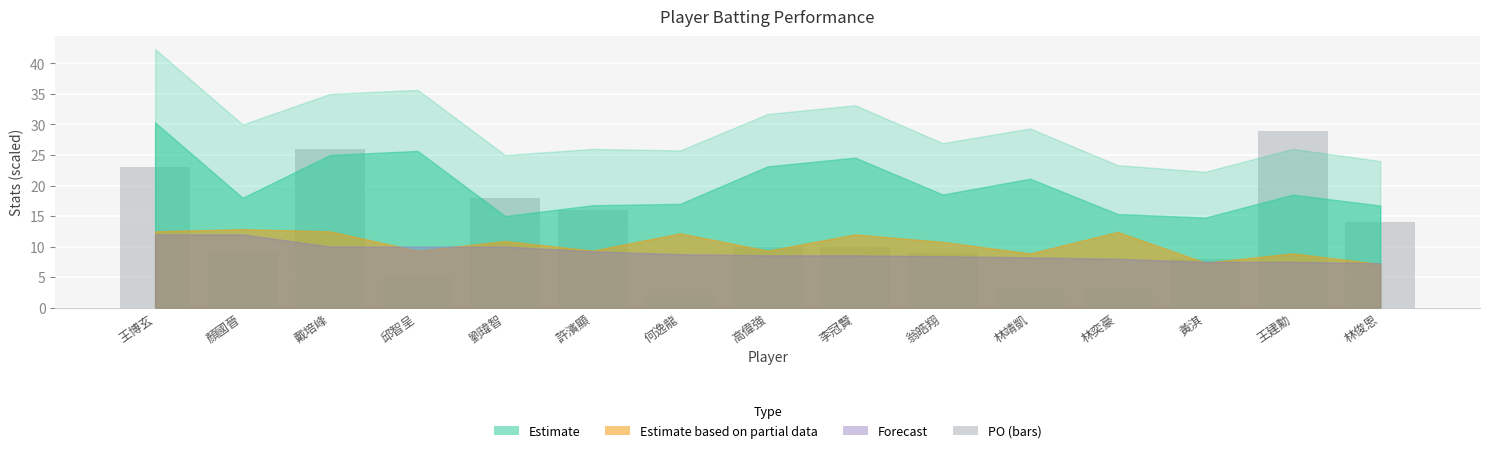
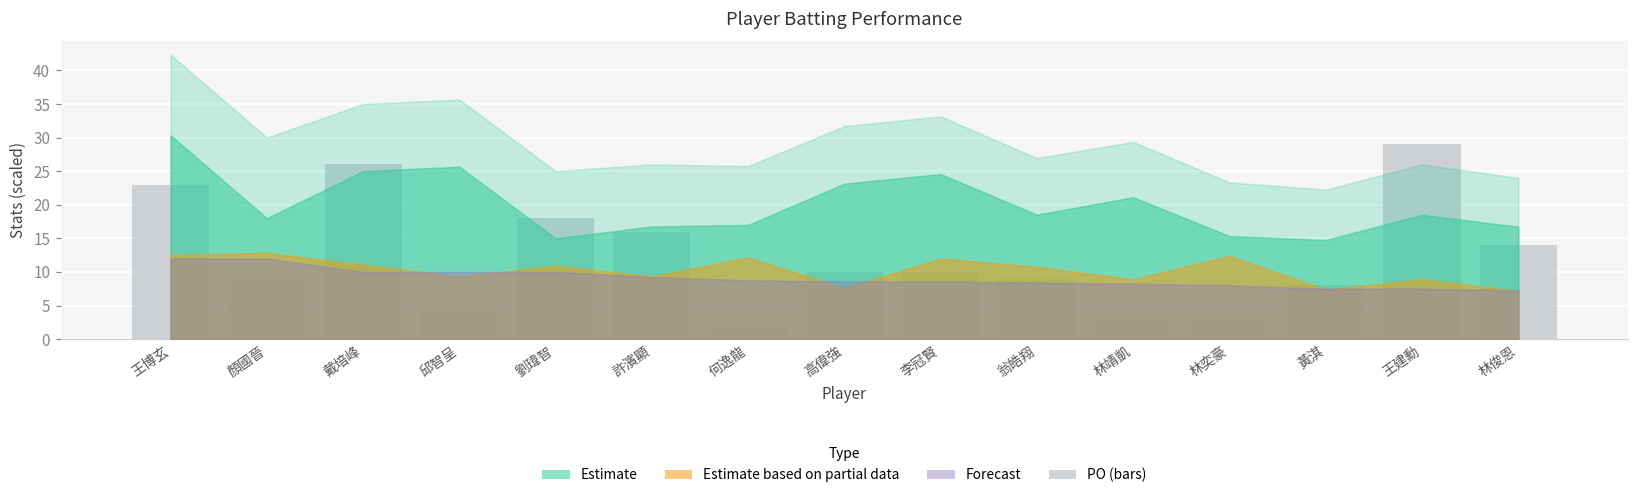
Estimate based on partial data, 戴培峰: 13 -> 11
Estimate based on partial data, 高偉強: 9 -> 8
